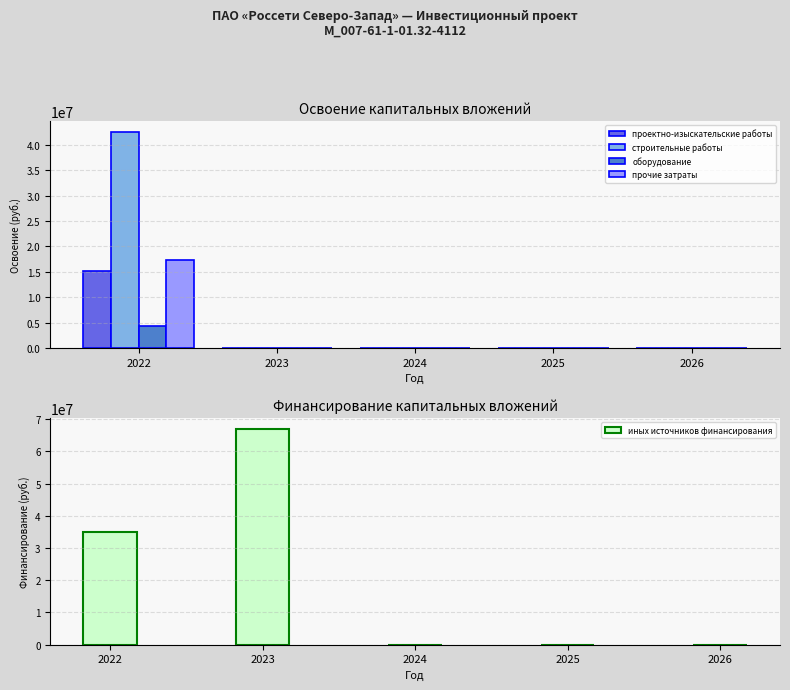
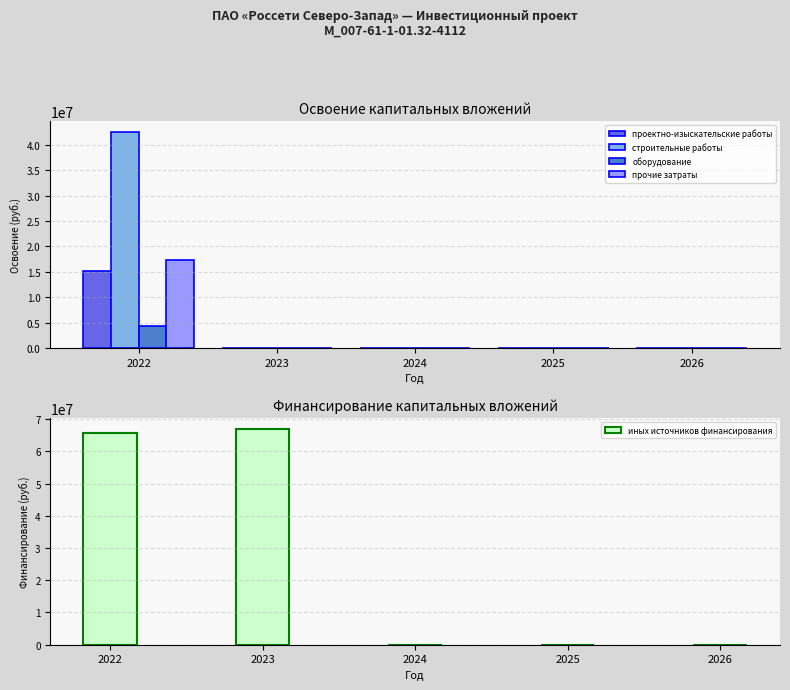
Финансирование капитальных вложений, 2022: 35000000 -> 66000000
